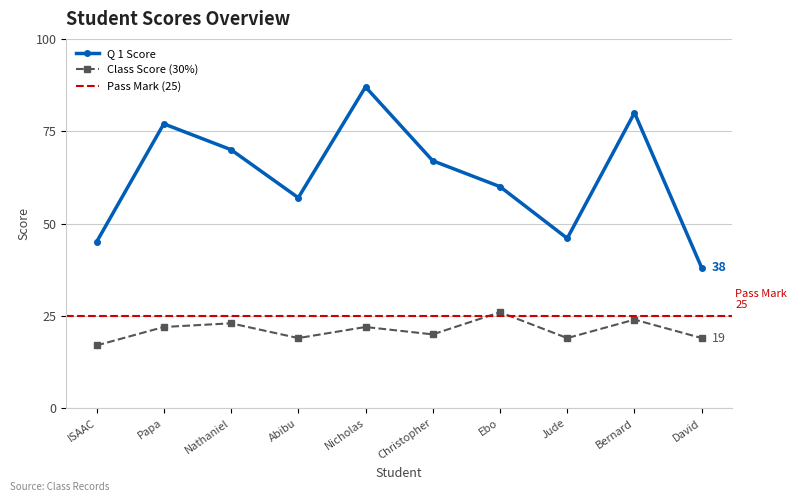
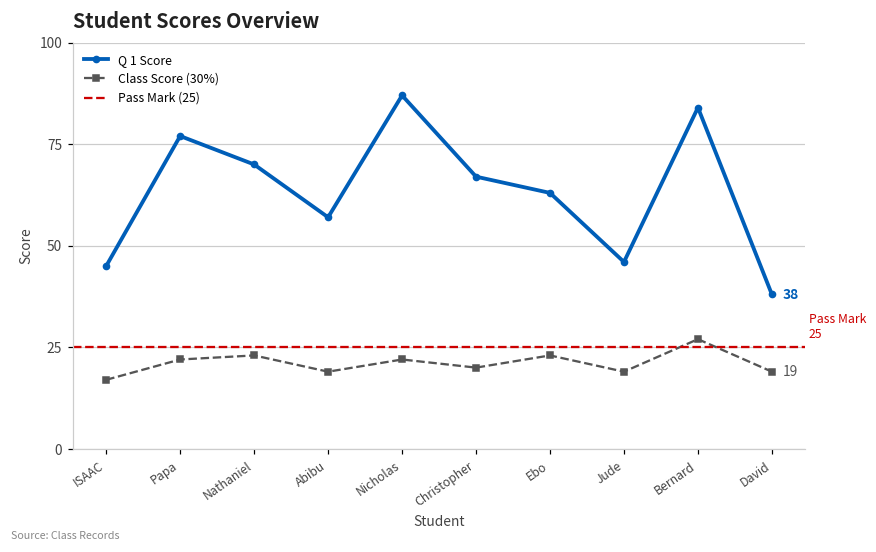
Q 1 Score, Ebo: 60 -> 63
Class Score (30%), Ebo: 26 -> 23
Q 1 Score, Bernard: 80 -> 84
Class Score (30%), Bernard: 24 -> 27
